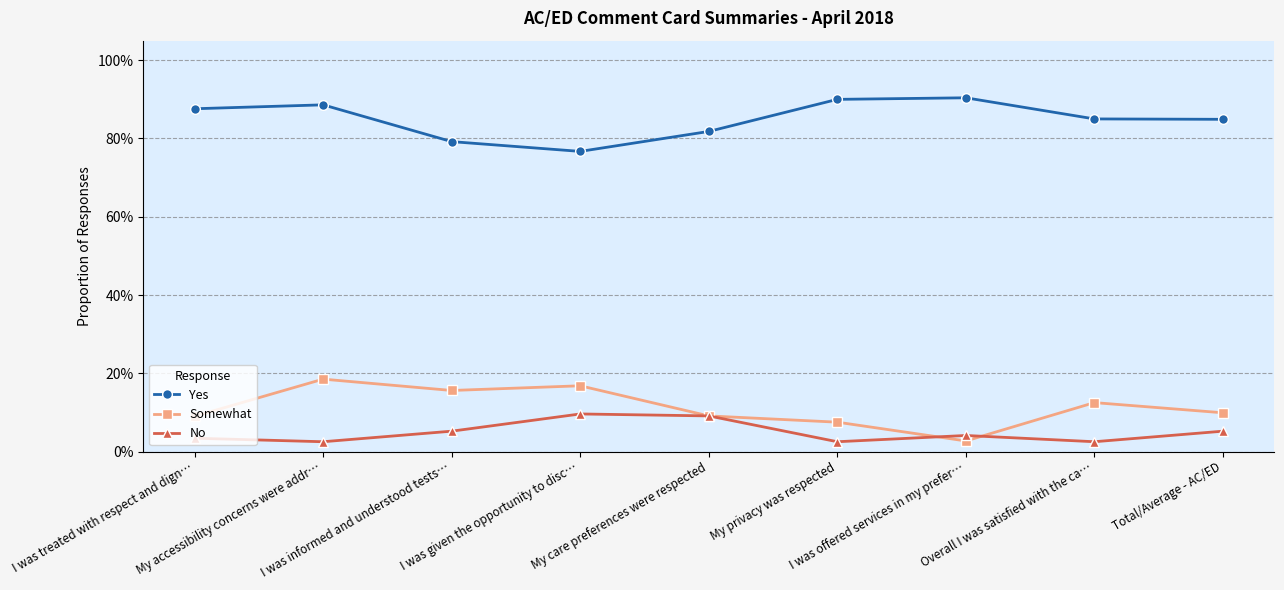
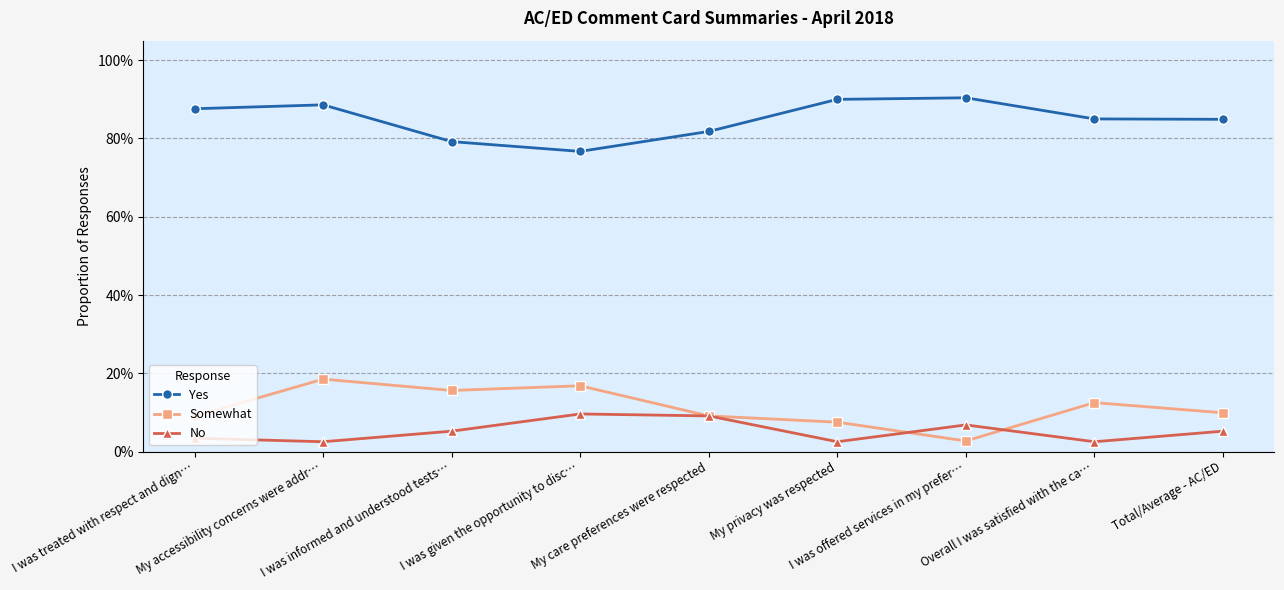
No, I was offered services in my prefer…: 4% -> 7%
